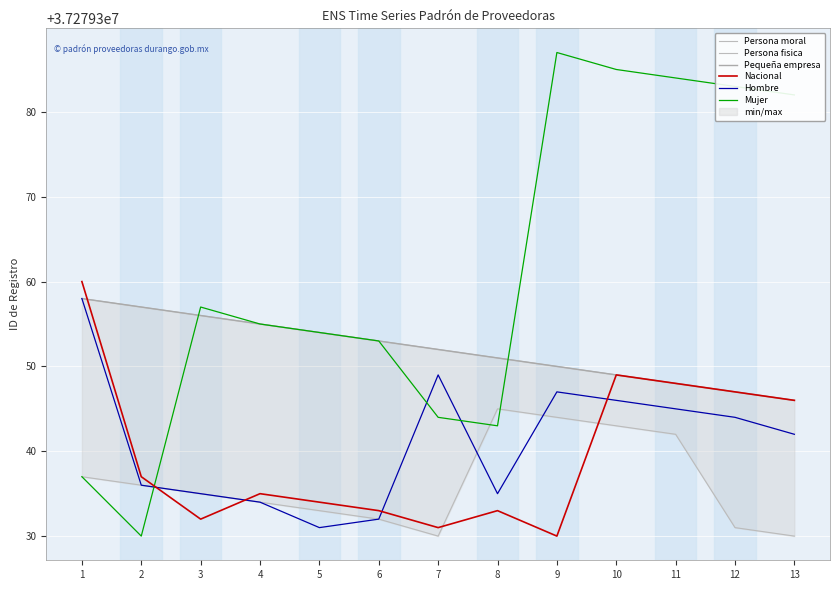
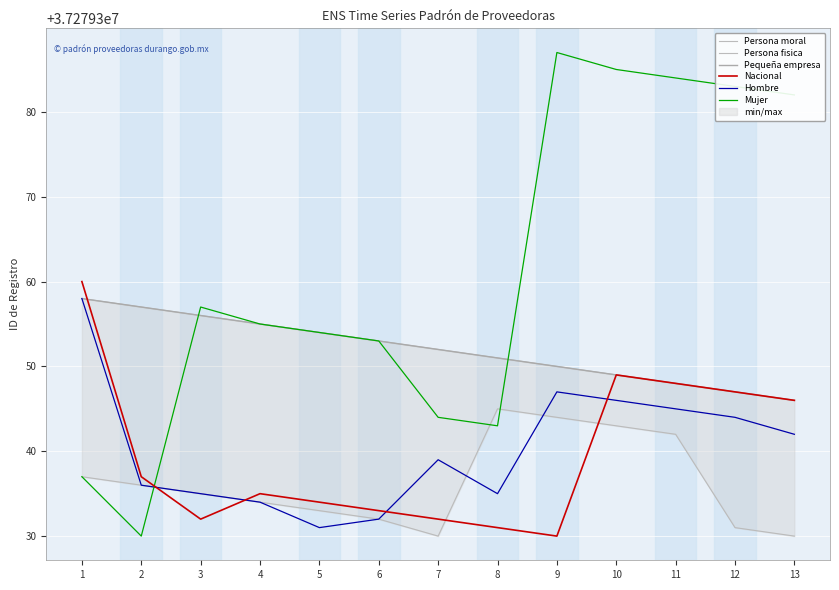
Nacional, 7: 37279331 -> 37279332
Hombre, 7: 37279349 -> 37279339
Nacional, 8: 37279333 -> 37279331
